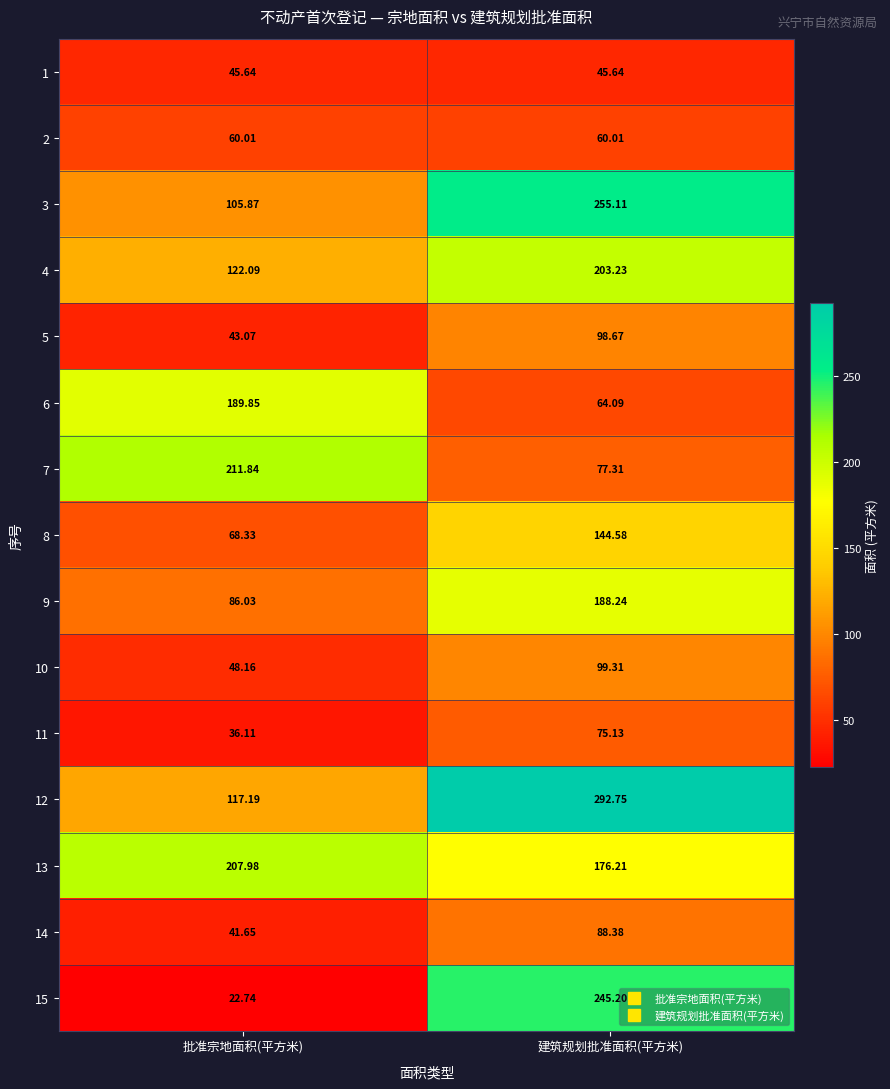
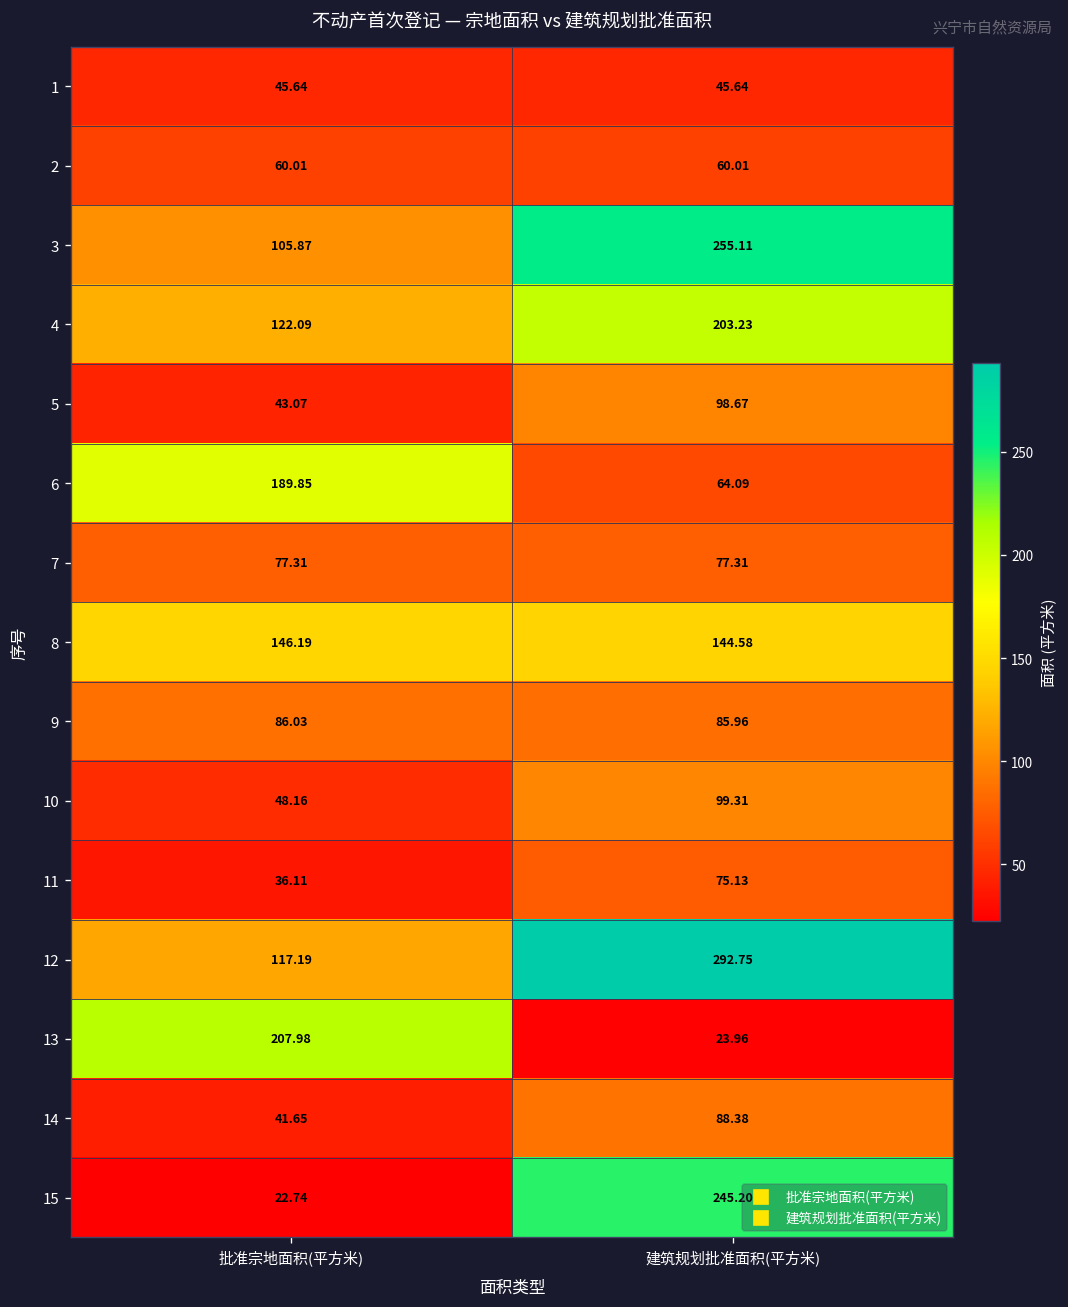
7, 批准宗地面积(平方米): 211.84 -> 77.31
8, 批准宗地面积(平方米): 68.33 -> 146.19
9, 建筑规划批准面积(平方米): 188.24 -> 85.96
13, 建筑规划批准面积(平方米): 176.21 -> 23.96
